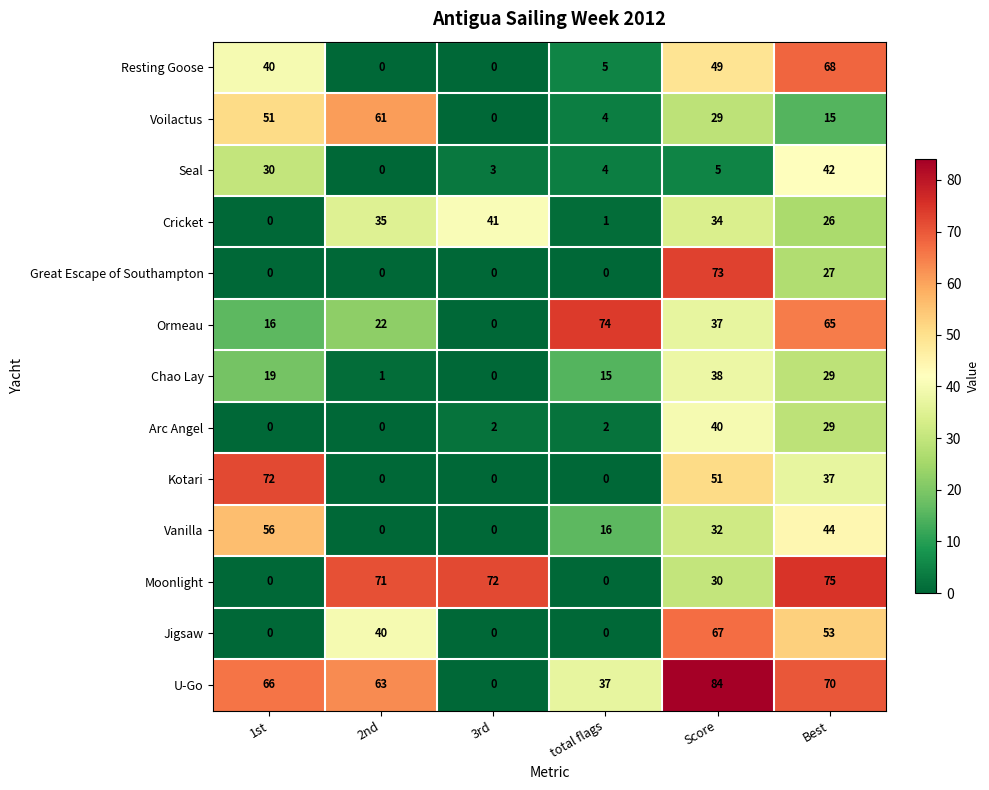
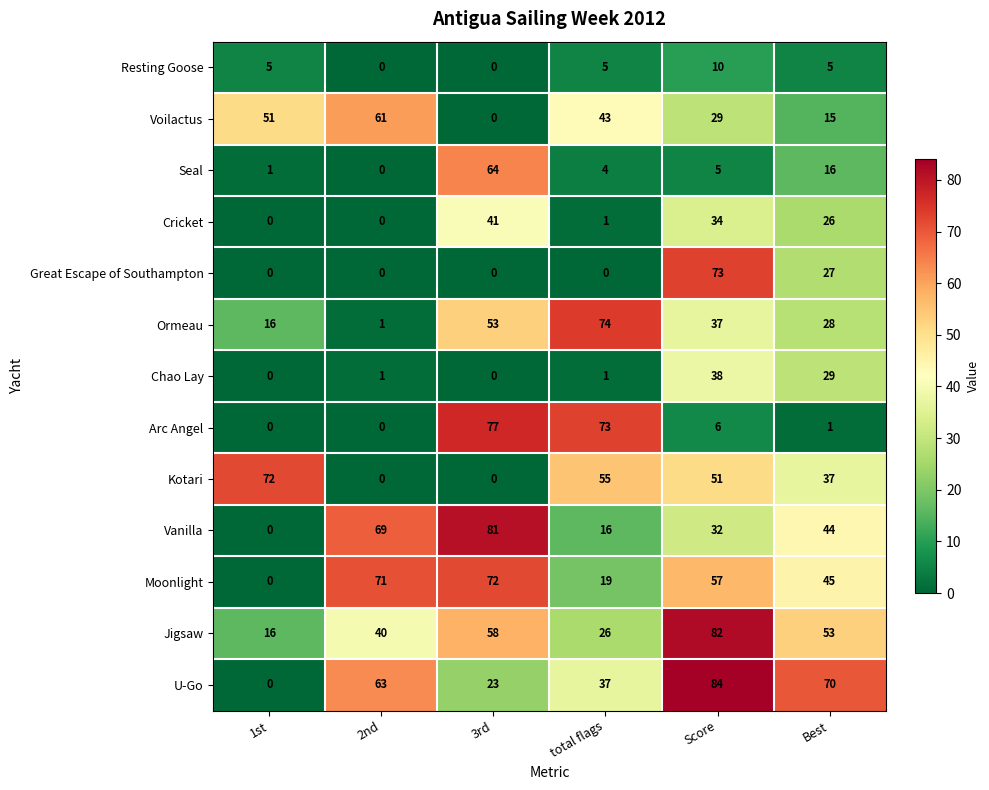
Resting Goose, 1st: 40 -> 5
Resting Goose, Score: 49 -> 10
Resting Goose, Best: 68 -> 5
Voilactus, total flags: 4 -> 43
Seal, 1st: 30 -> 1
Seal, 3rd: 3 -> 64
Seal, Best: 42 -> 16
Cricket, 2nd: 35 -> 0
Ormeau, 2nd: 22 -> 1
Ormeau, 3rd: 0 -> 53
Ormeau, Best: 65 -> 28
Chao Lay, 1st: 19 -> 0
Chao Lay, total flags: 15 -> 1
Arc Angel, 3rd: 2 -> 77
Arc Angel, total flags: 2 -> 73
Arc Angel, Score: 40 -> 6
Arc Angel, Best: 29 -> 1
Kotari, total flags: 0 -> 55
Vanilla, 1st: 56 -> 0
Vanilla, 2nd: 0 -> 69
Vanilla, 3rd: 0 -> 81
Moonlight, total flags: 0 -> 19
Moonlight, Score: 30 -> 57
Moonlight, Best: 75 -> 45
Jigsaw, 1st: 0 -> 16
Jigsaw, 3rd: 0 -> 58
Jigsaw, total flags: 0 -> 26
Jigsaw, Score: 67 -> 82
U-Go, 1st: 66 -> 0
U-Go, 3rd: 0 -> 23
